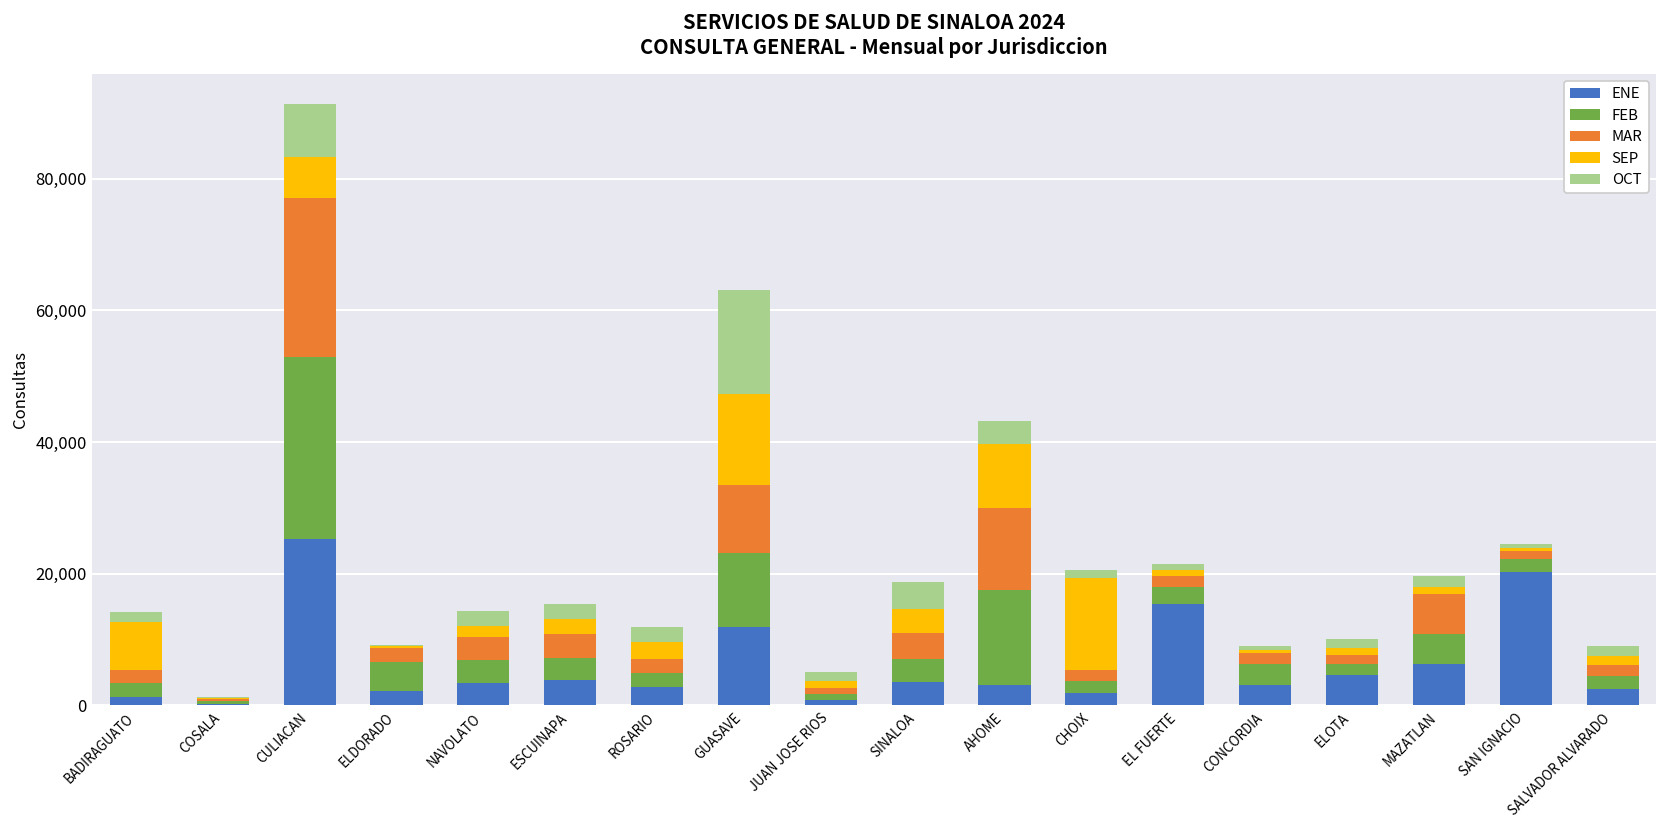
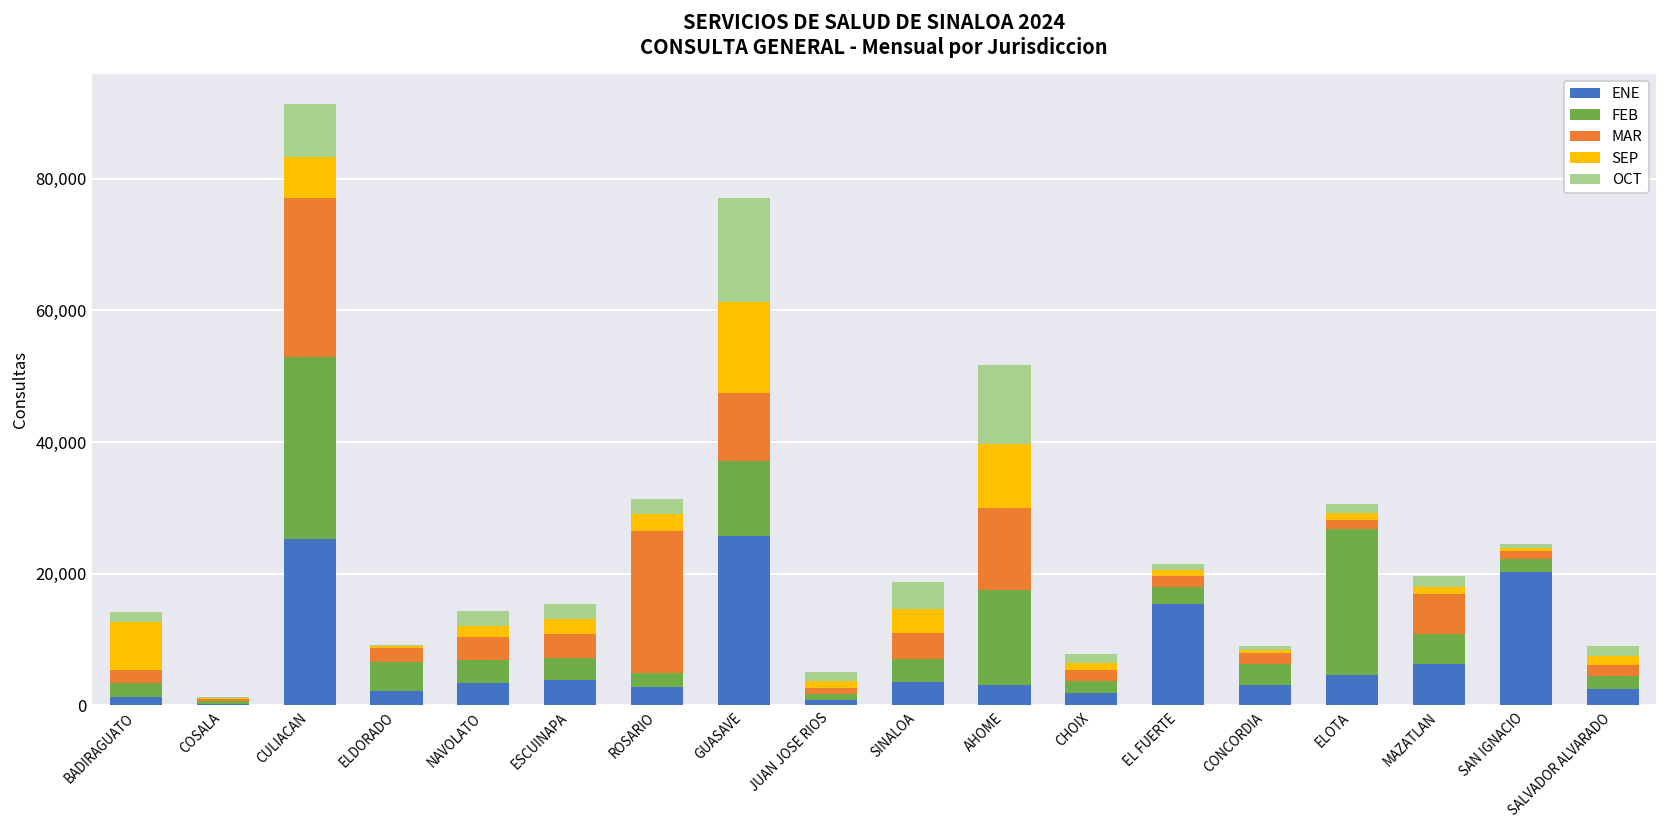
MAR, ROSARIO: 2,000 -> 22,000
ENE, GUASAVE: 12,000 -> 26,000
OCT, AHOME: 3,000 -> 12,000
SEP, CHOIX: 14,000 -> 1,000
FEB, ELOTA: 2,000 -> 22,000
